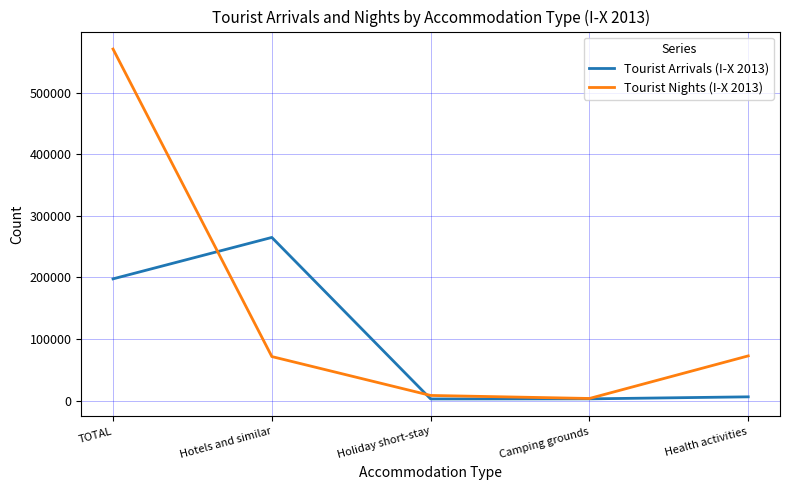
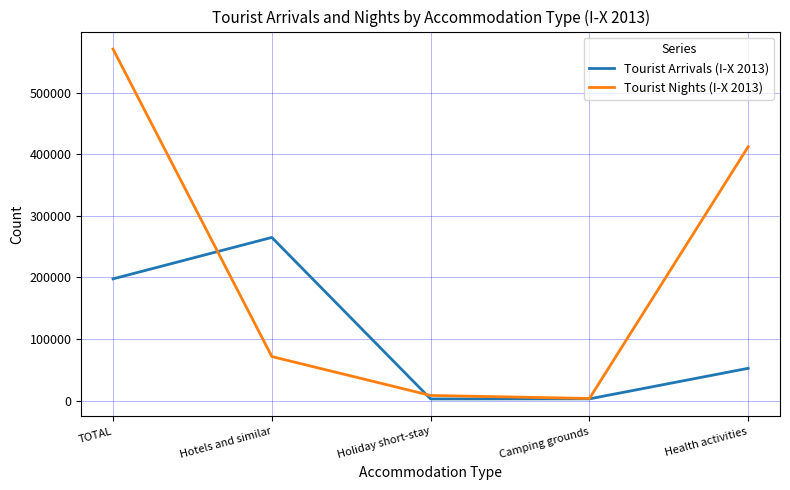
Tourist Arrivals (I-X 2013), Health activities: 10000 -> 50000
Tourist Nights (I-X 2013), Health activities: 70000 -> 410000
